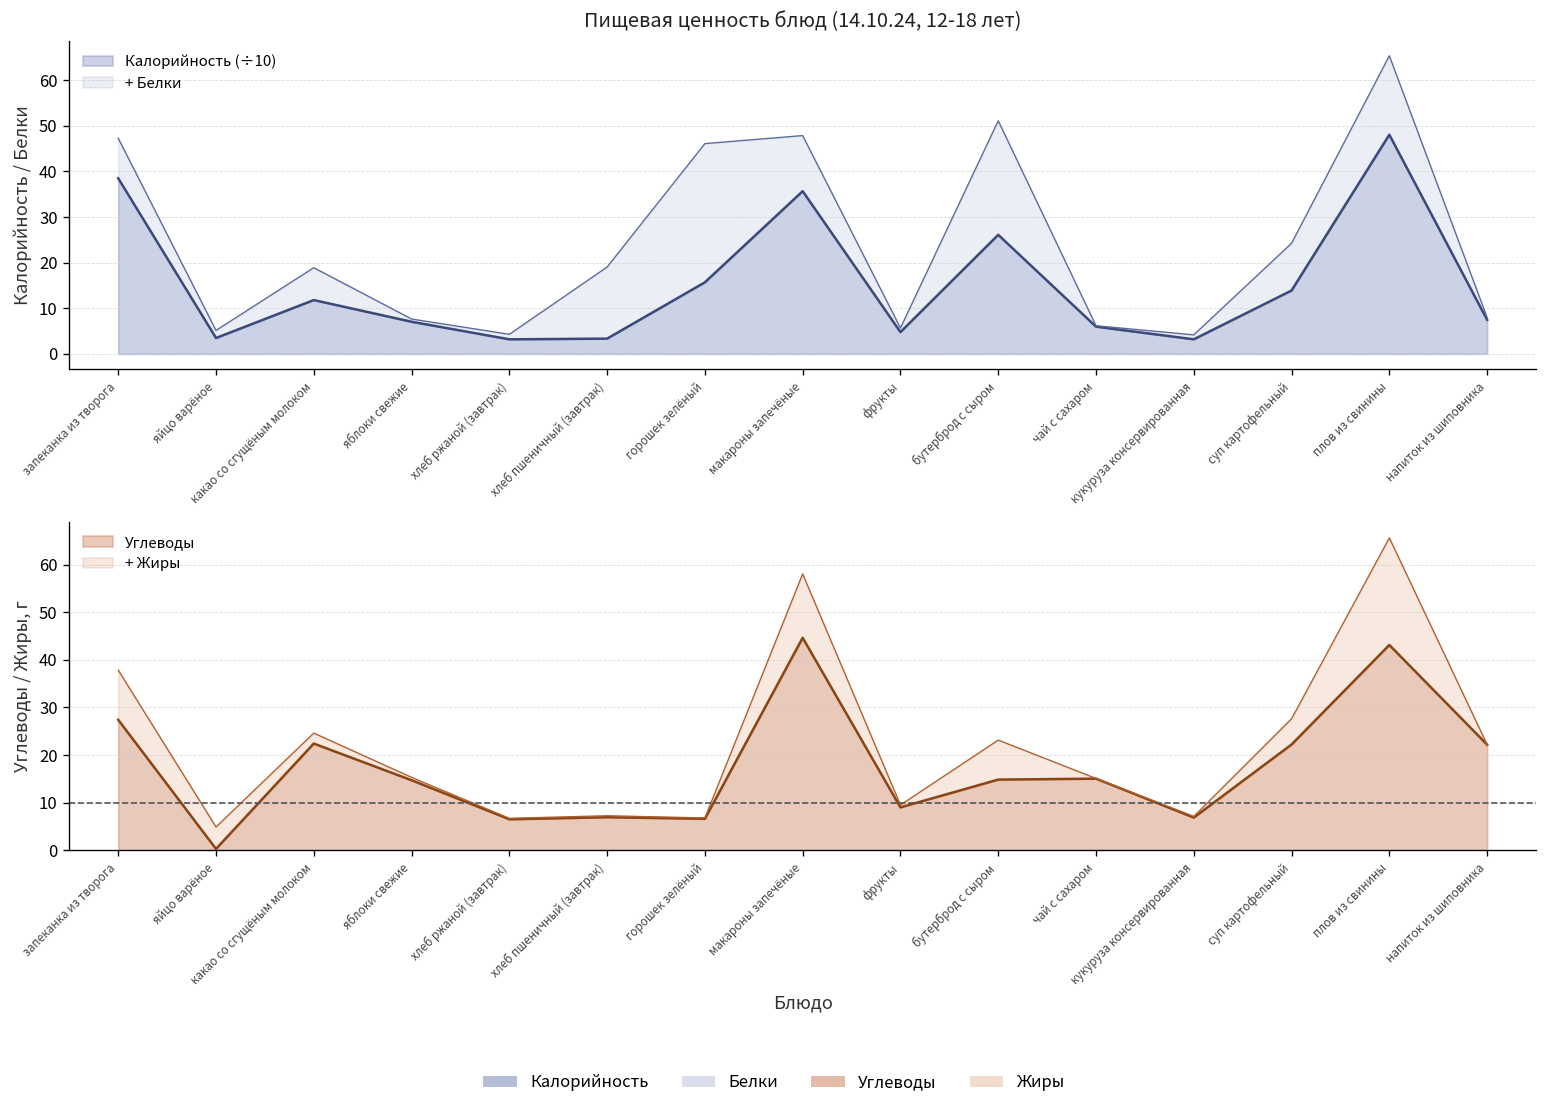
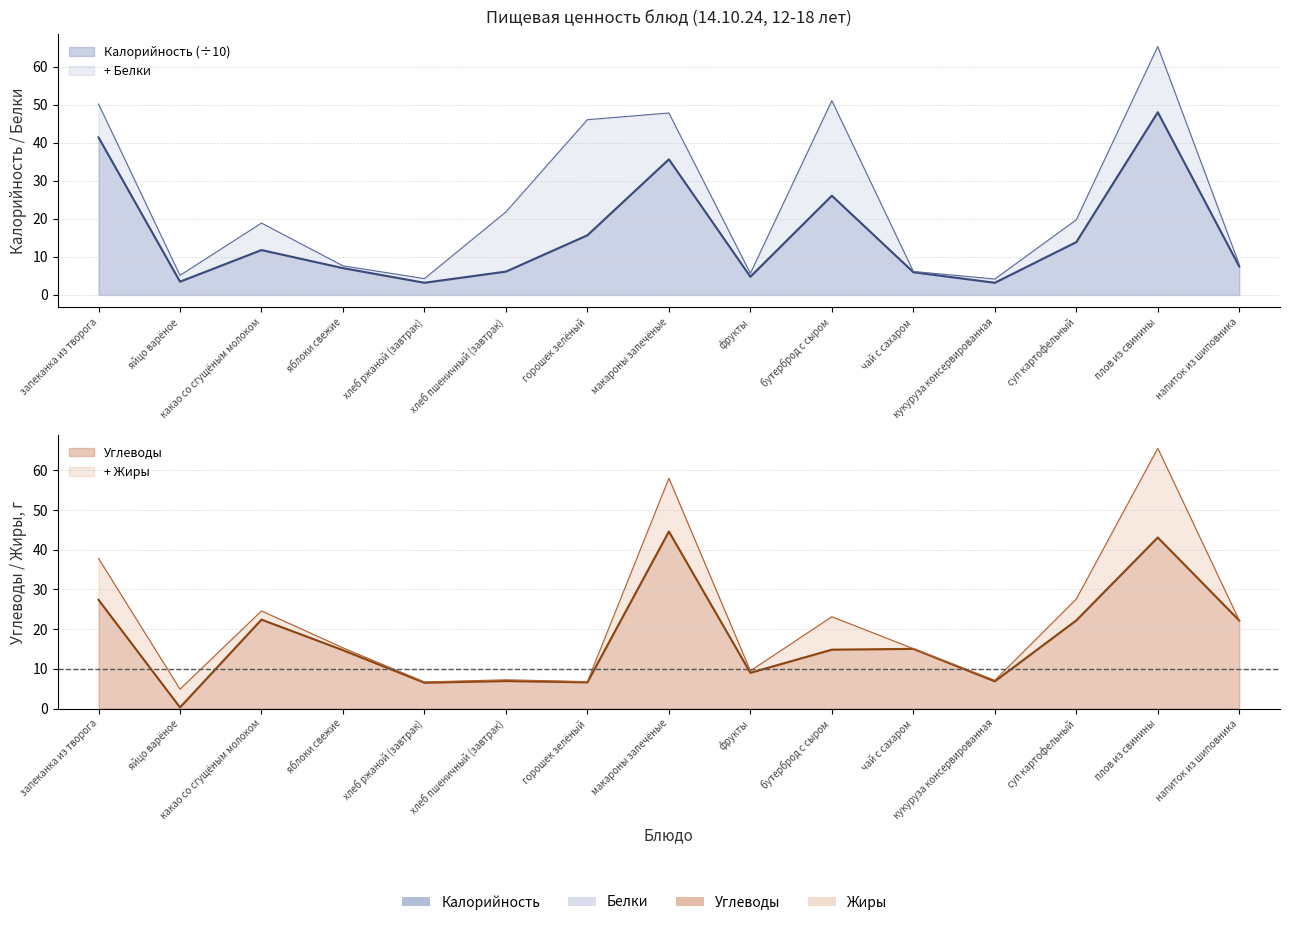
Пищевая ценность блюд (14.10.24, 12-18 лет), Калорийность (÷10), запеканка из творога: 38 -> 41
Пищевая ценность блюд (14.10.24, 12-18 лет), Калорийность (÷10), хлеб пшеничный (завтрак): 3 -> 6
Пищевая ценность блюд (14.10.24, 12-18 лет), + Белки, суп картофельный: 10 -> 6
